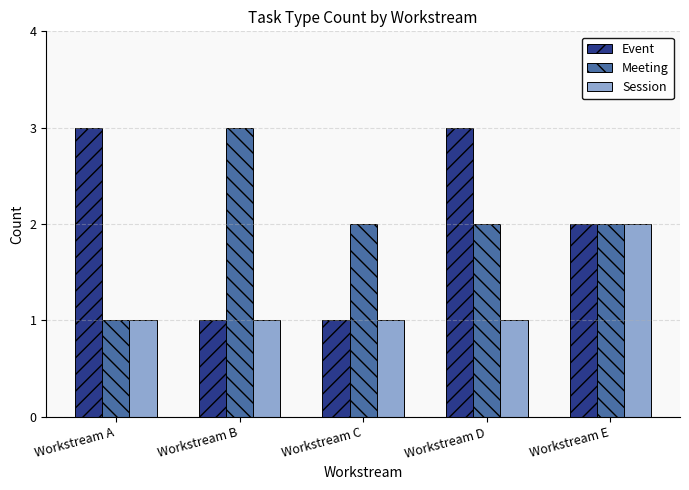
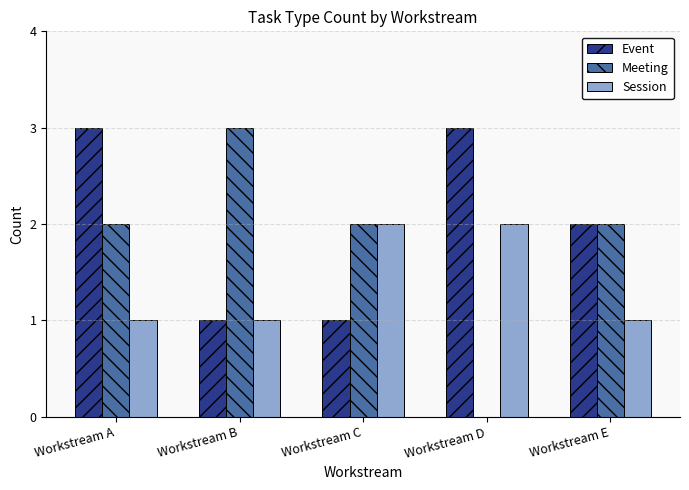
Meeting, Workstream A: 1 -> 2
Session, Workstream C: 1 -> 2
Meeting, Workstream D: 2 -> 0
Session, Workstream D: 1 -> 2
Session, Workstream E: 2 -> 1
